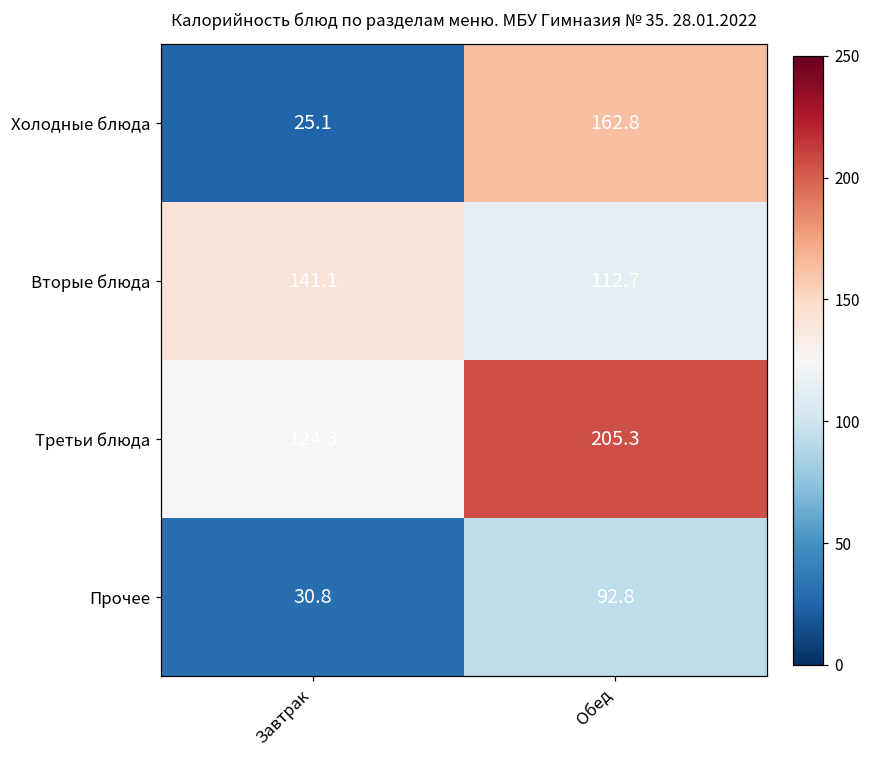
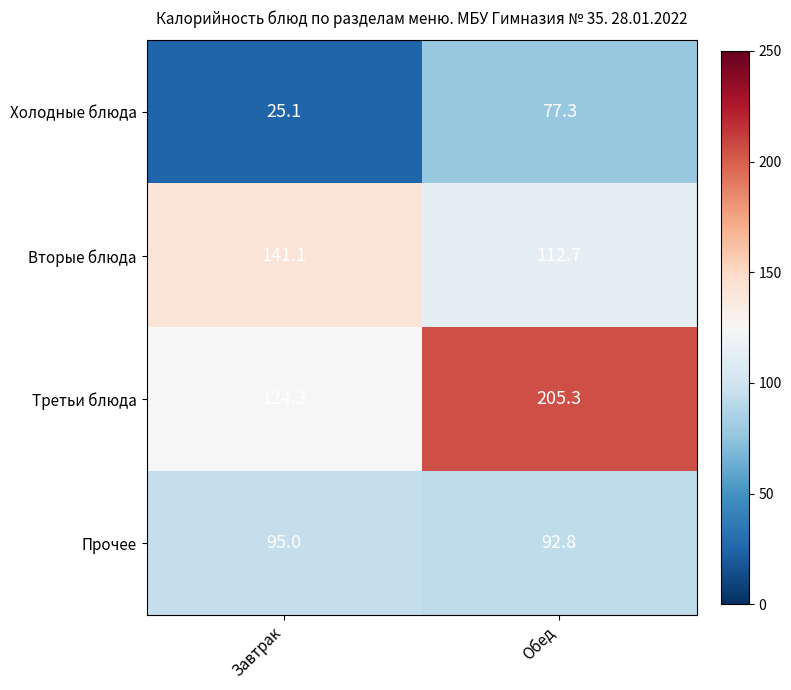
Холодные блюда, Обед: 162.8 -> 77.3
Прочее, Завтрак: 30.8 -> 95.0
